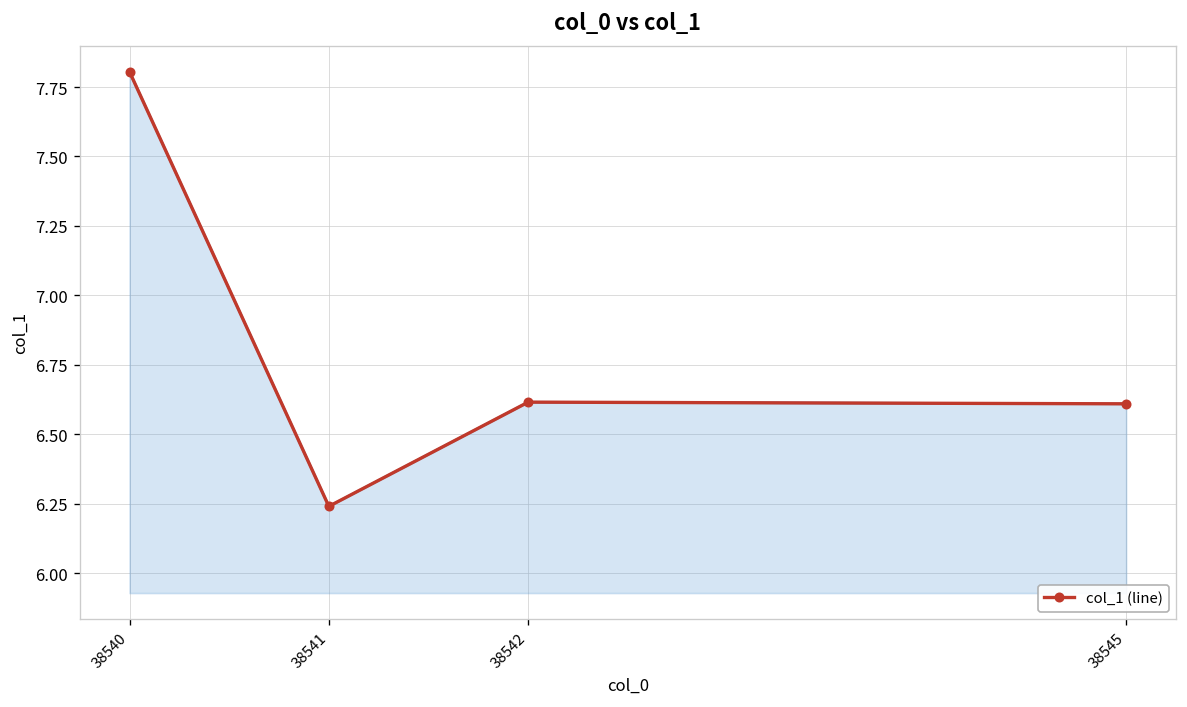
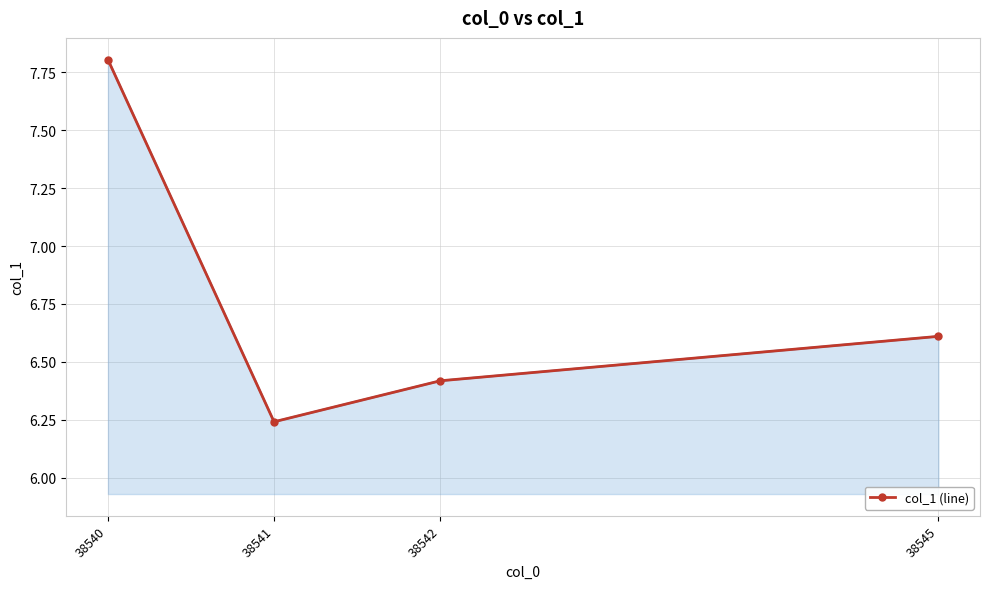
38542: 6.62 -> 6.42
